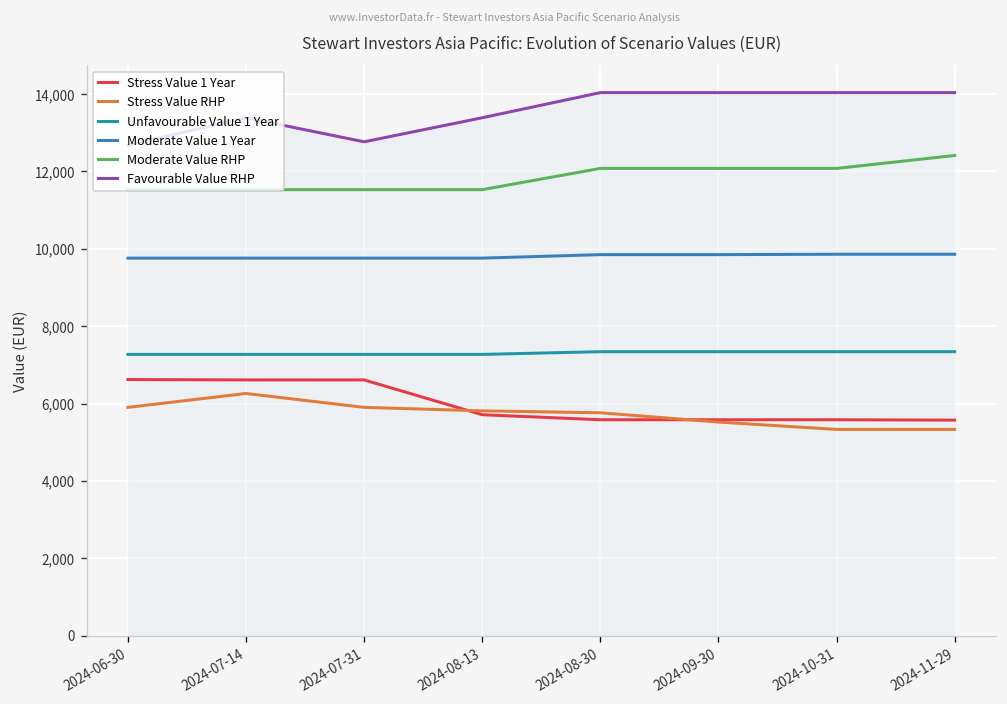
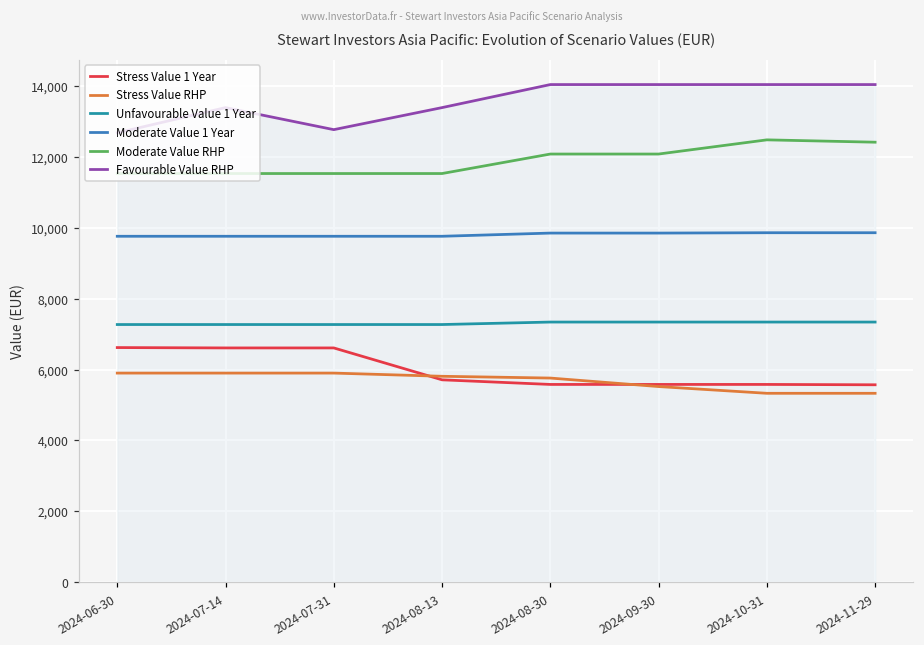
Stress Value RHP, 2024-07-14: 6,300 -> 5,900
Moderate Value RHP, 2024-10-31: 12,100 -> 12,500
